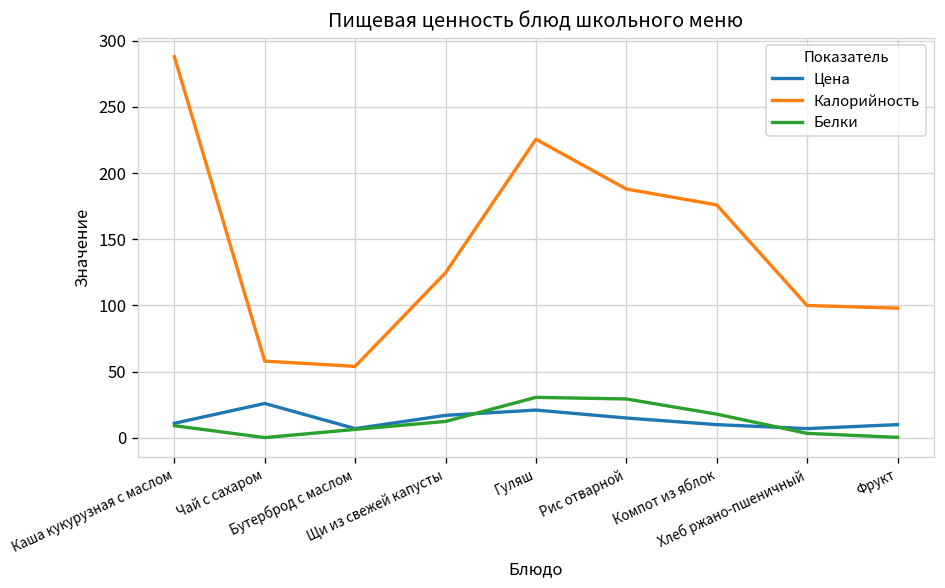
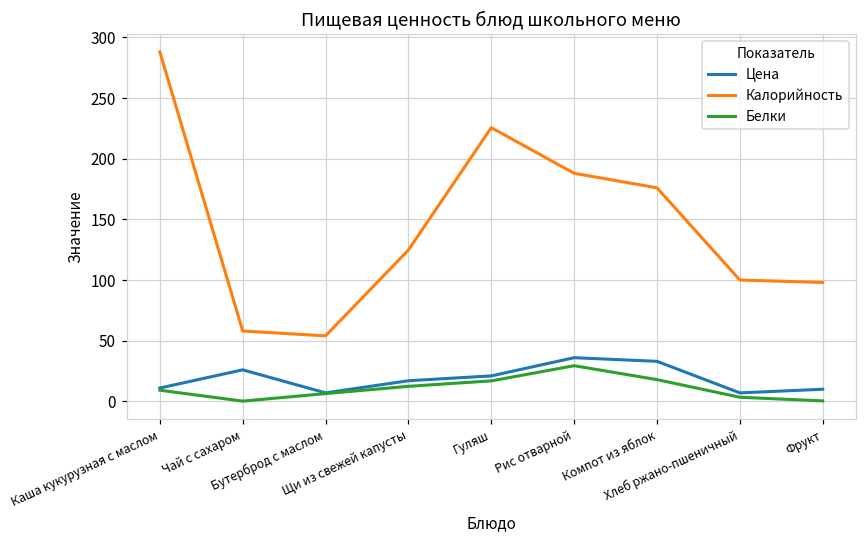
Белки, Гуляш: 31 -> 17
Цена, Рис отварной: 15 -> 36
Цена, Компот из яблок: 10 -> 33
